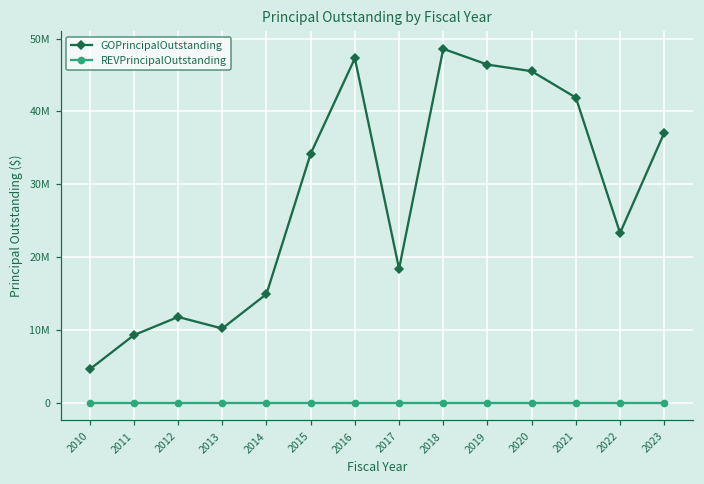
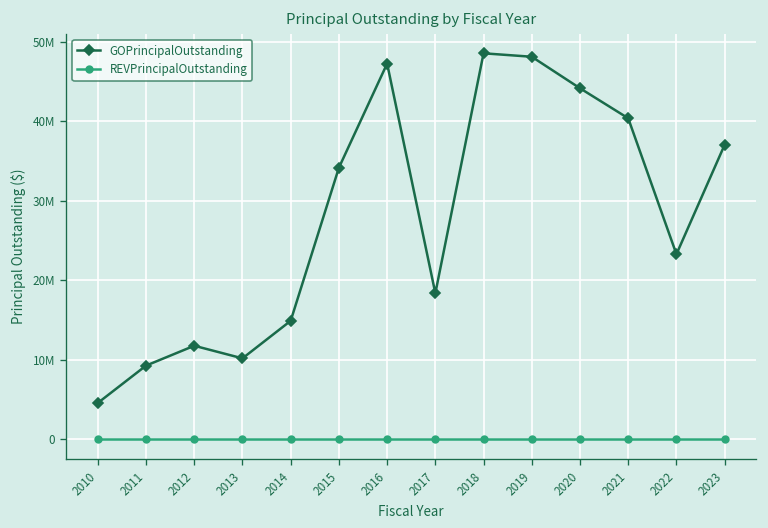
GOPrincipalOutstanding, 2019: 46000000 -> 48000000
GOPrincipalOutstanding, 2020: 46000000 -> 44000000
GOPrincipalOutstanding, 2021: 42000000 -> 40000000
